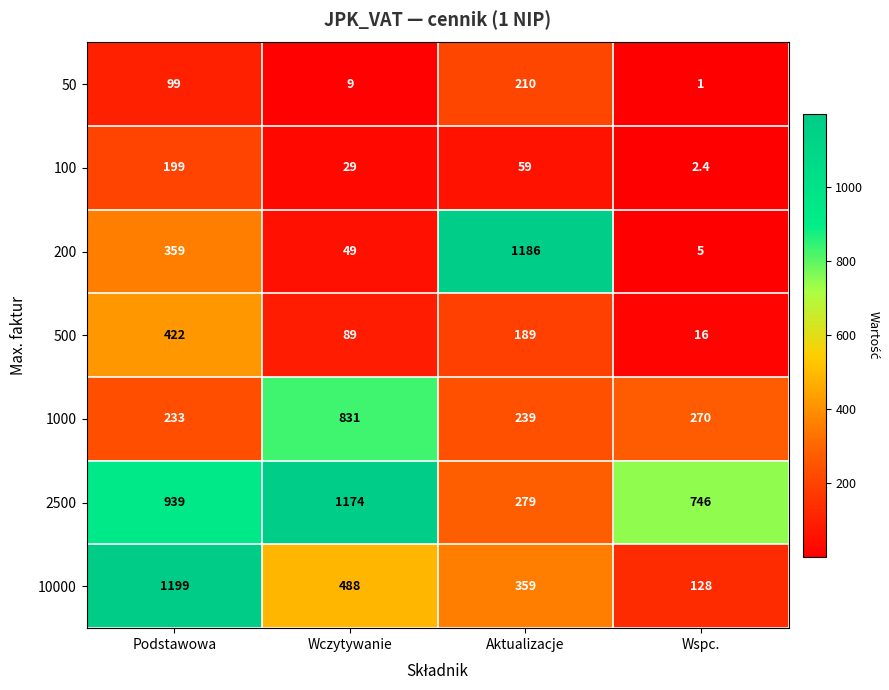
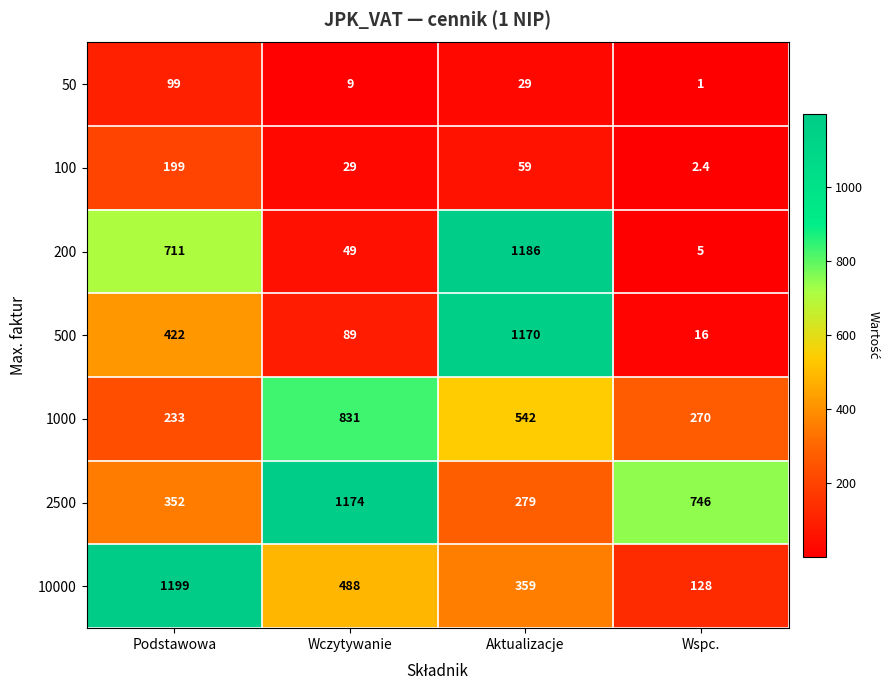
50, Aktualizacje: 210 -> 29
200, Podstawowa: 359 -> 711
500, Aktualizacje: 189 -> 1170
1000, Aktualizacje: 239 -> 542
2500, Podstawowa: 939 -> 352
